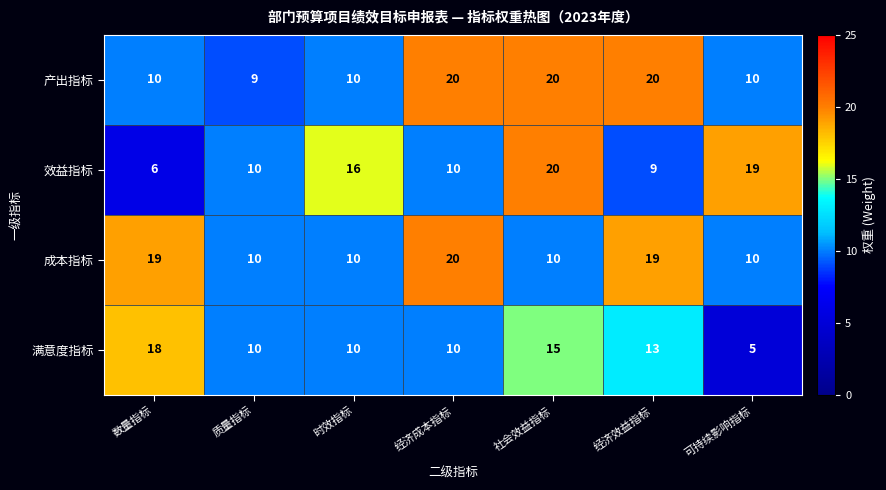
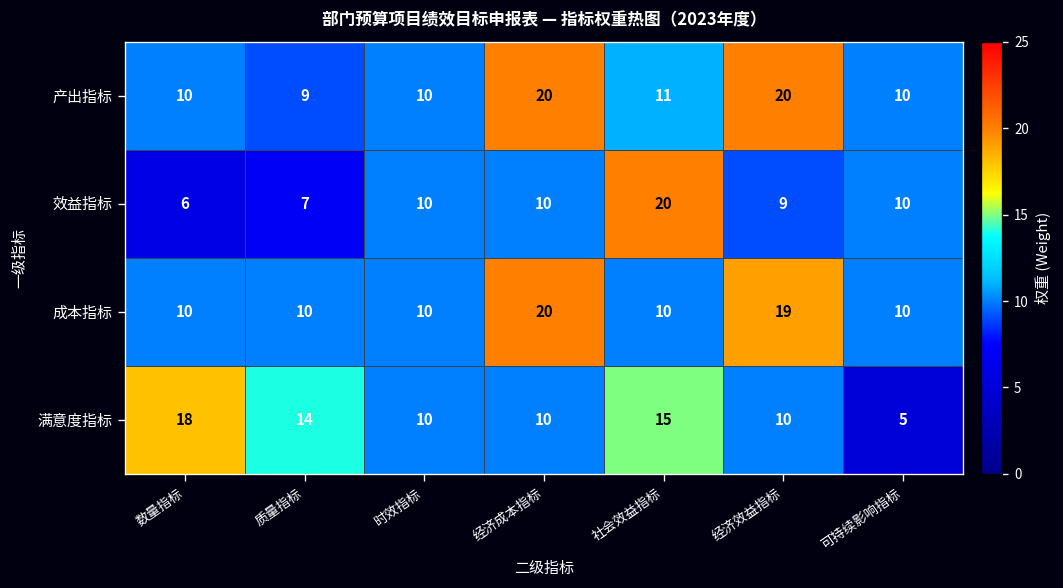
产出指标, 社会效益指标: 20 -> 11
效益指标, 质量指标: 10 -> 7
效益指标, 时效指标: 16 -> 10
效益指标, 可持续影响指标: 19 -> 10
成本指标, 数量指标: 19 -> 10
满意度指标, 质量指标: 10 -> 14
满意度指标, 经济效益指标: 13 -> 10
